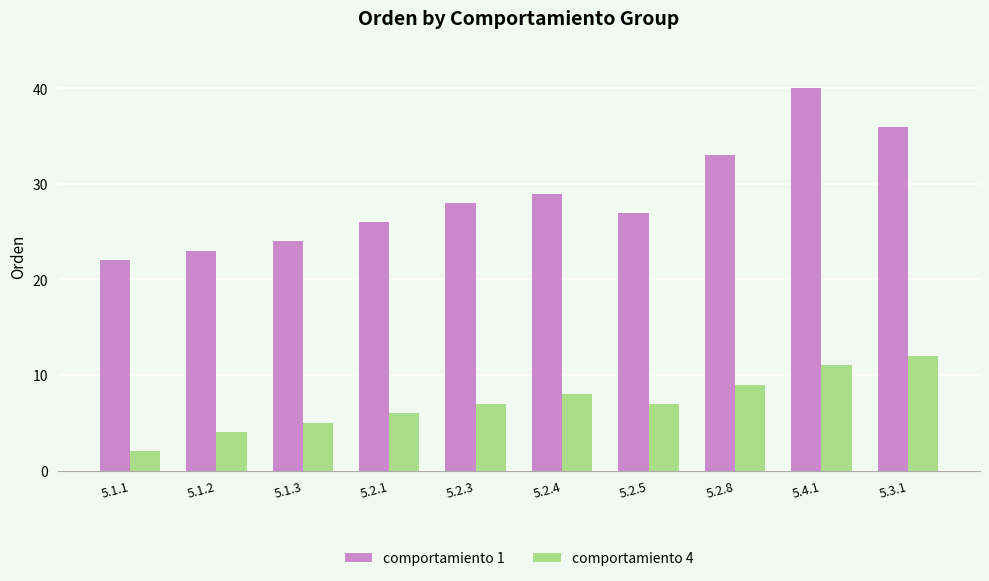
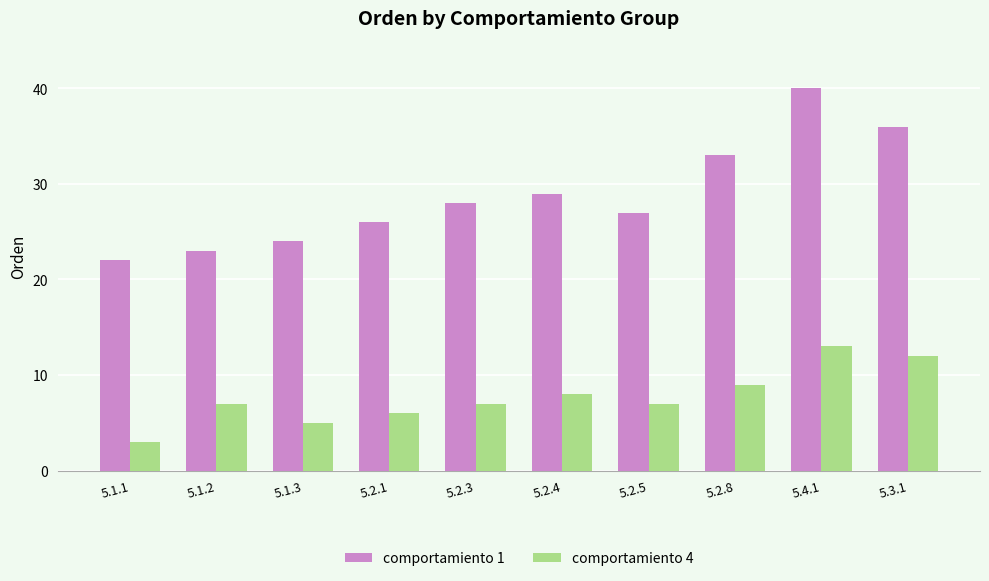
comportamiento 4, 5.1.1: 2 -> 3
comportamiento 4, 5.1.2: 4 -> 7
comportamiento 4, 5.4.1: 11 -> 13
